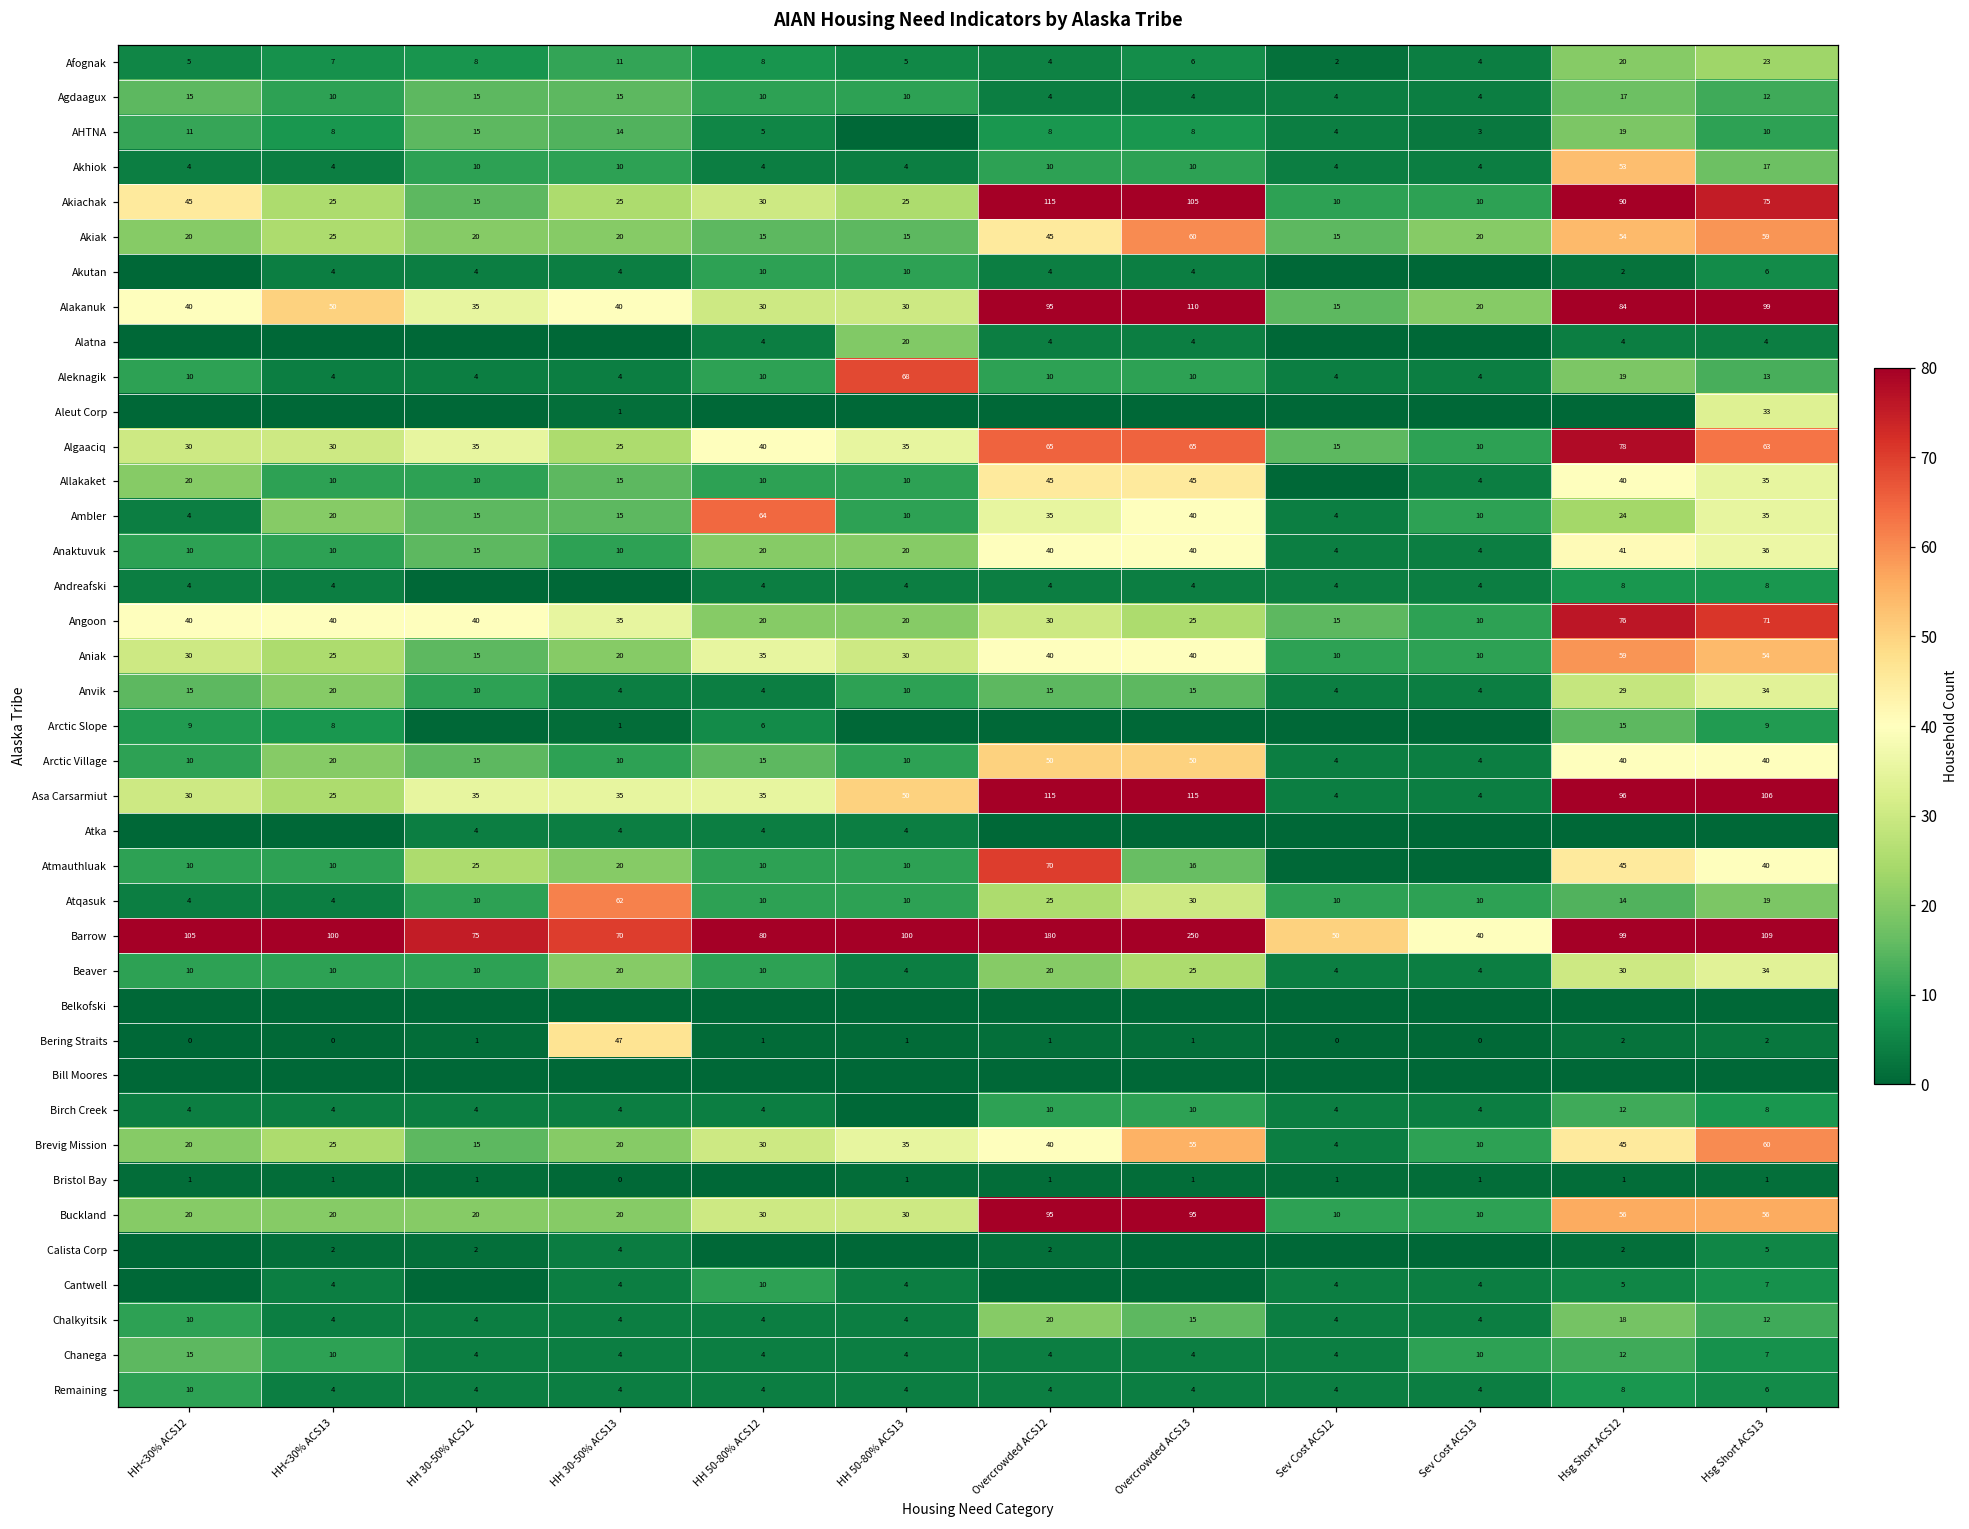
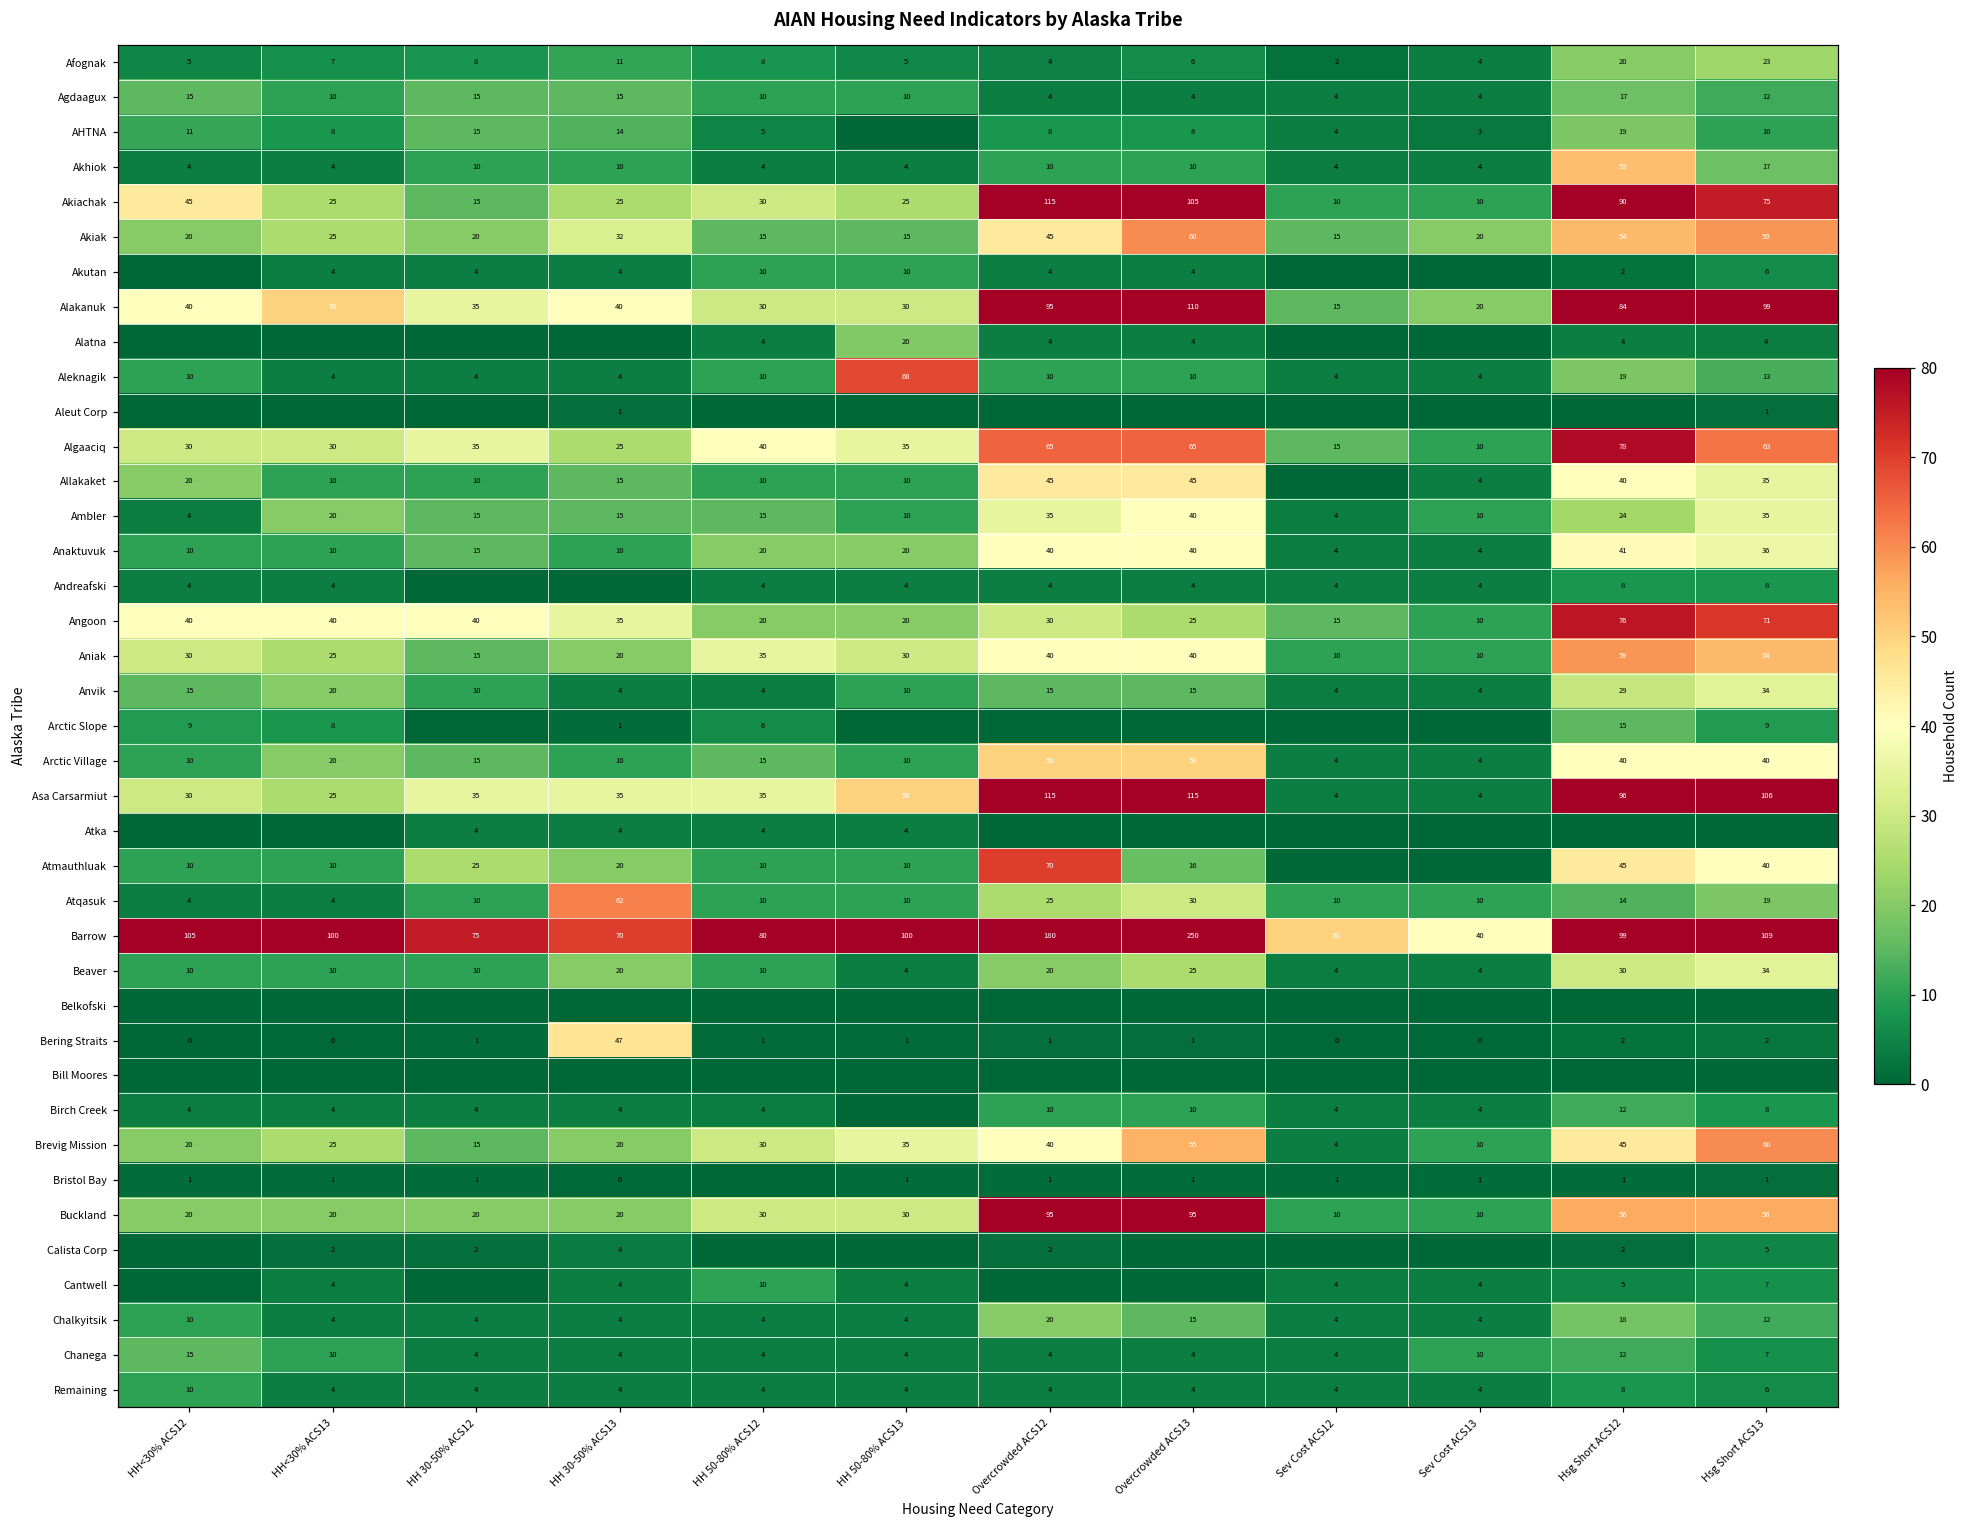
Akiak, HH 30-50% ACS13: 20 -> 32
Aleut Corp, Hsg Short ACS13: 33 -> 1
Ambler, HH 50-80% ACS12: 64 -> 15
